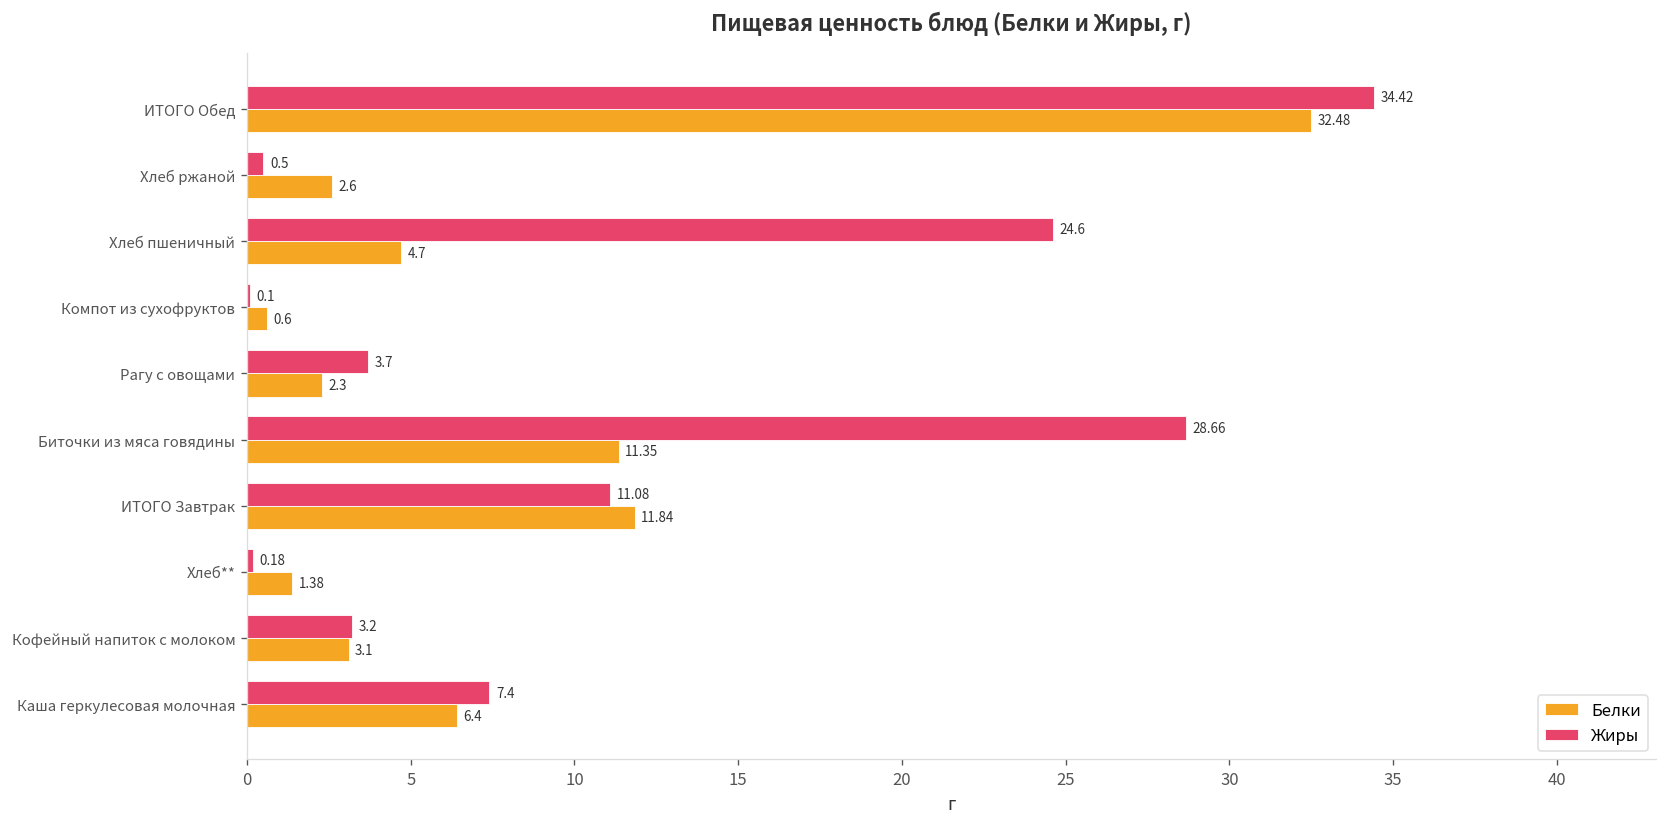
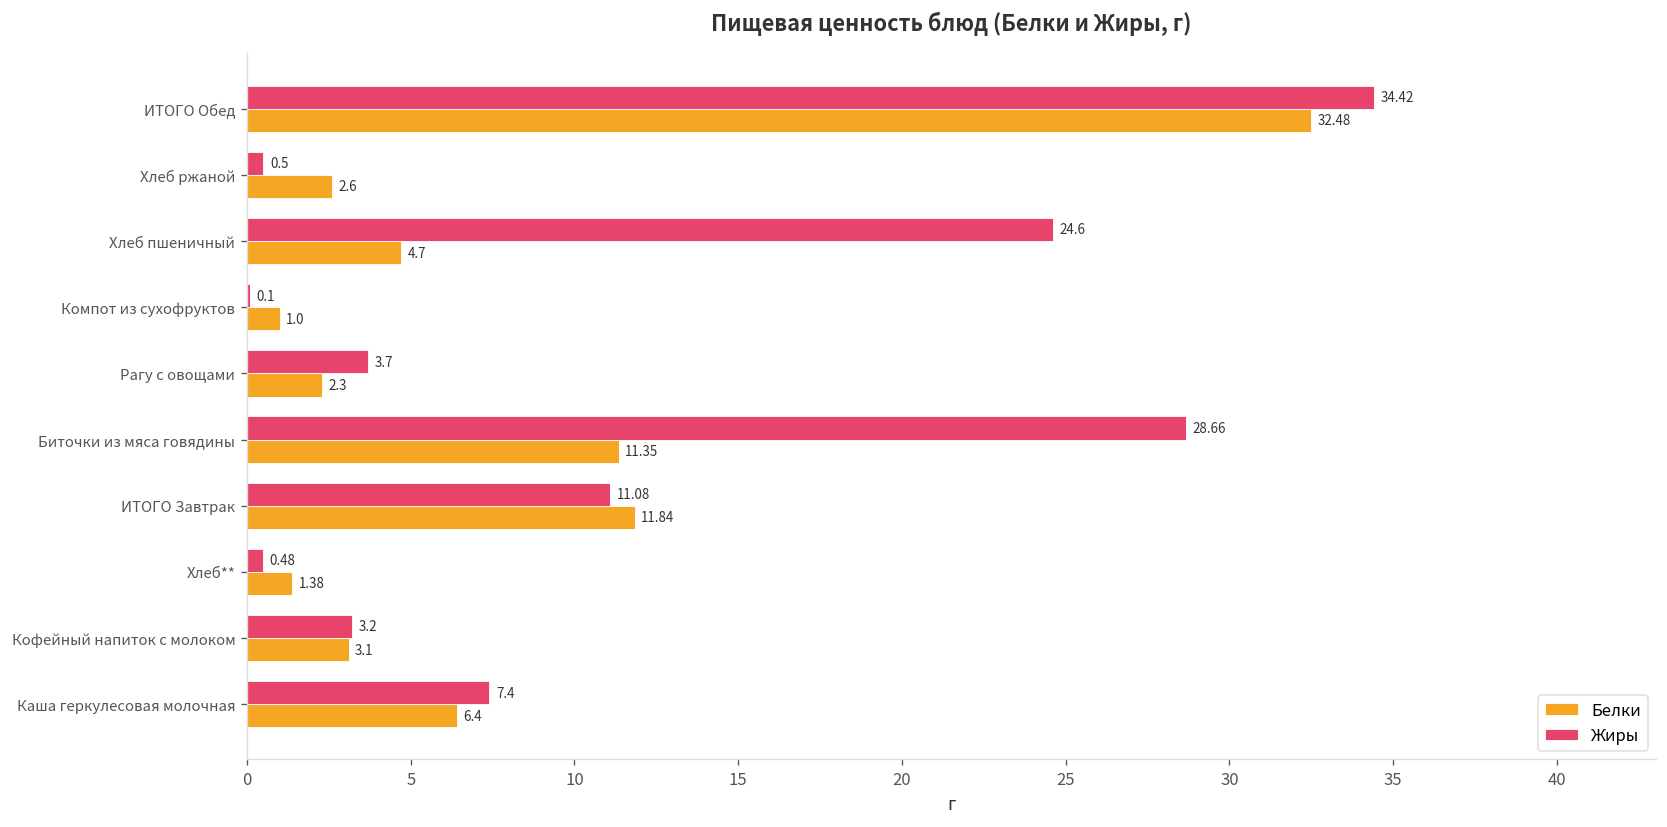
Белки, Компот из сухофруктов: 0.6 -> 1.0
Жиры, Хлеб**: 0.18 -> 0.48
